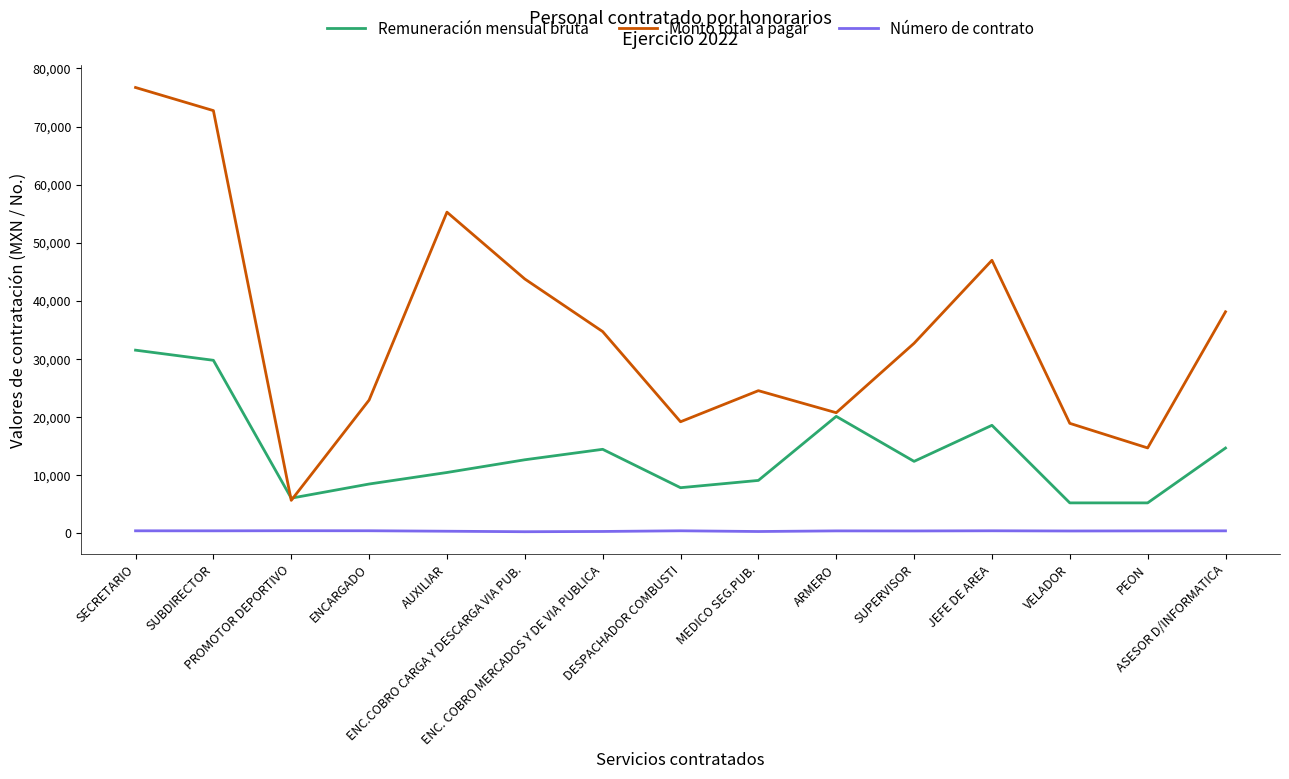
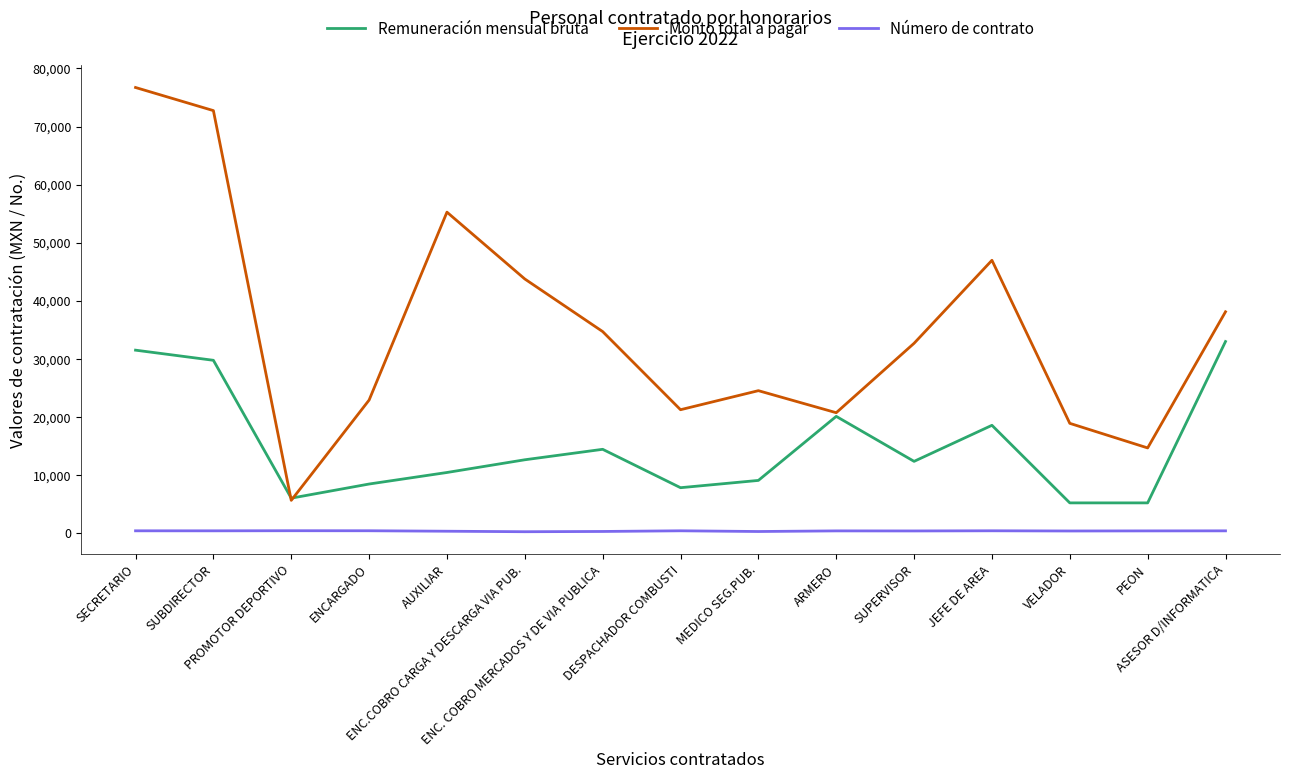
Monto total a pagar, DESPACHADOR COMBUSTI: 19,000 -> 21,000
Remuneración mensual bruta, ASESOR D/INFORMATICA: 15,000 -> 33,000
